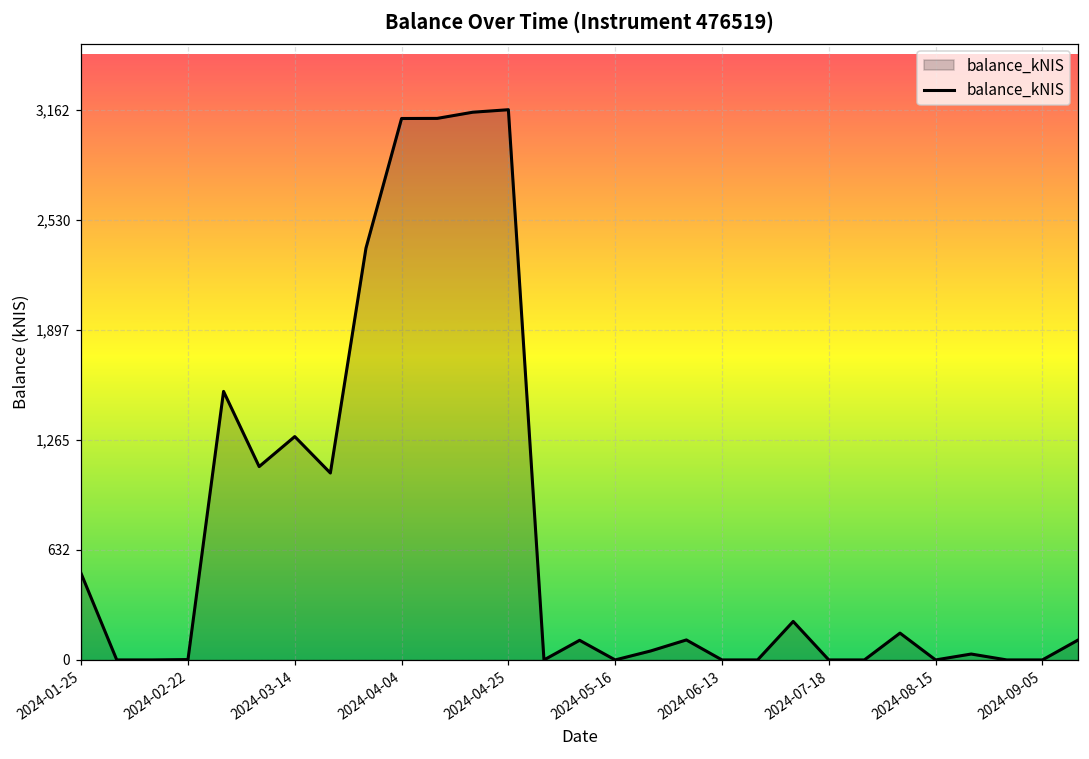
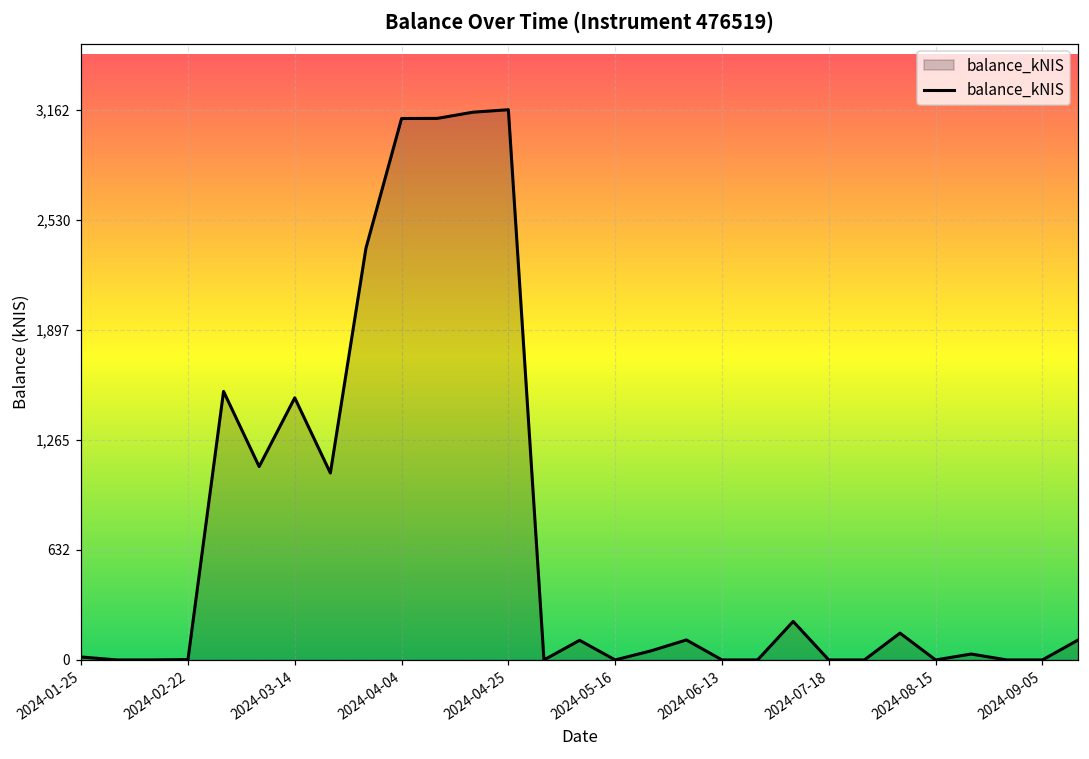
2024-01-25: 500 -> 20
2024-03-14: 1,280 -> 1,510
